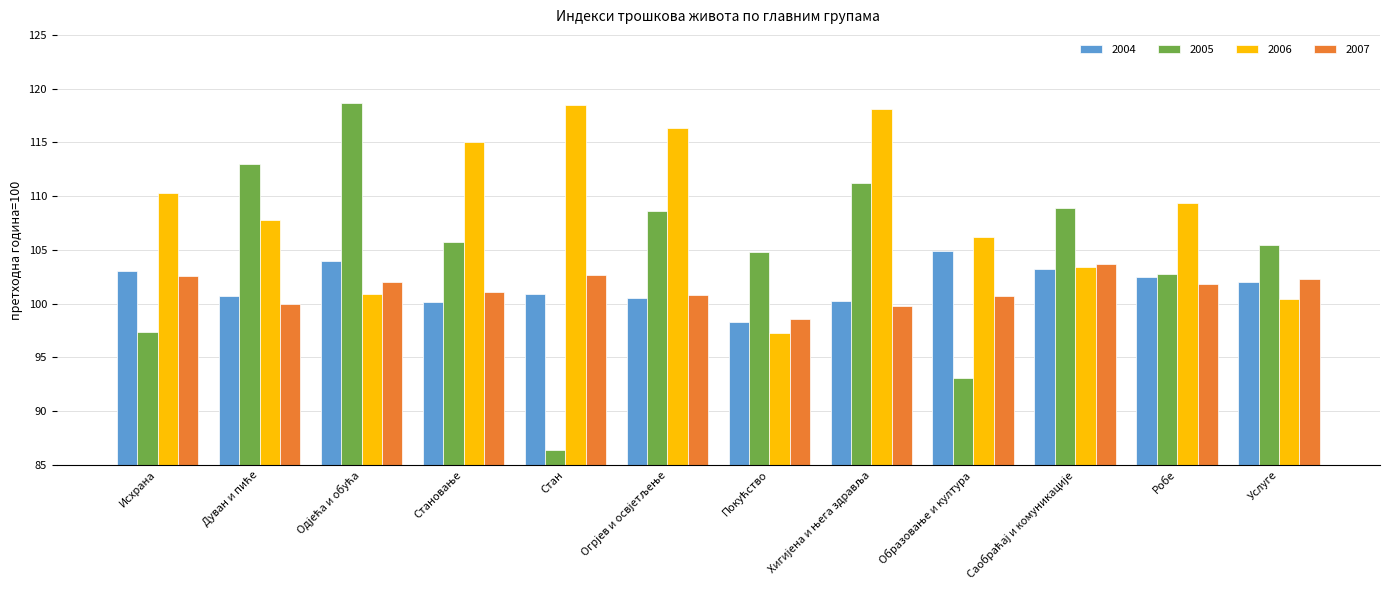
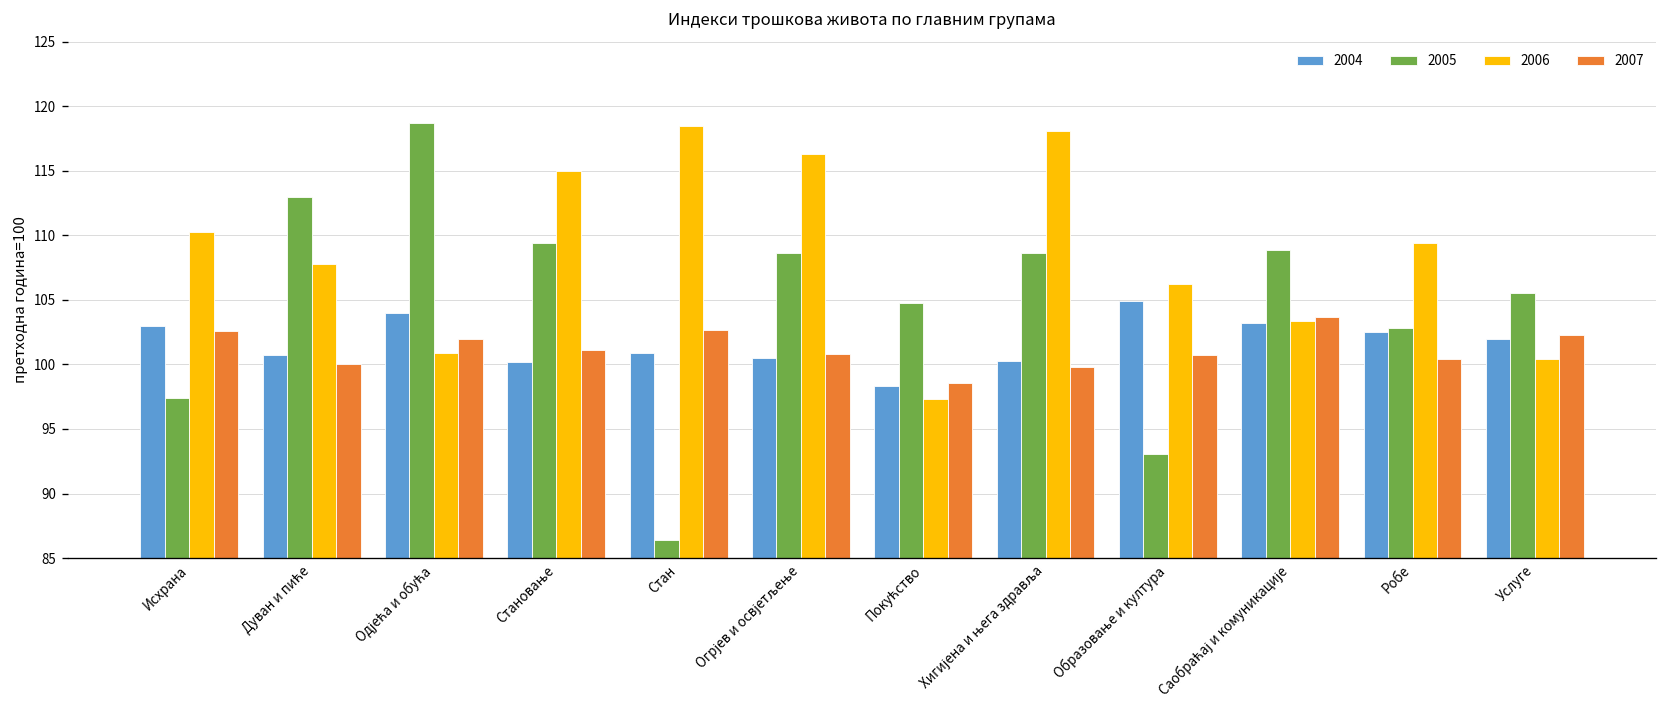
2005, Становање: 105.7 -> 109.4
2005, Хигијена и њега здравља: 111.2 -> 108.6
2007, Робе: 101.8 -> 100.4
